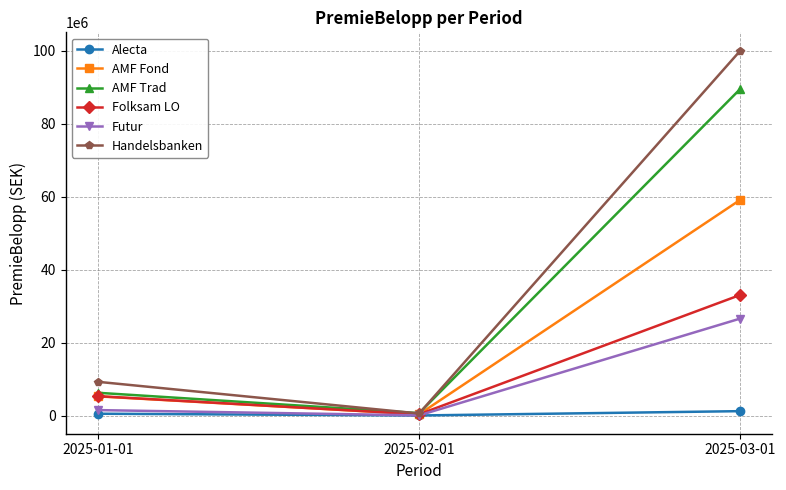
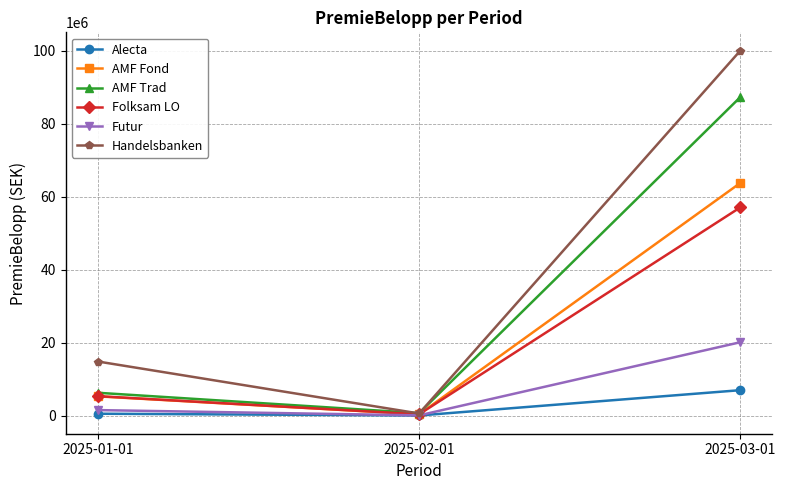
Handelsbanken, 2025-01-01: 9000000 -> 15000000
Alecta, 2025-03-01: 1000000 -> 7000000
AMF Fond, 2025-03-01: 59000000 -> 64000000
AMF Trad, 2025-03-01: 90000000 -> 87000000
Folksam LO, 2025-03-01: 33000000 -> 57000000
Futur, 2025-03-01: 27000000 -> 20000000
